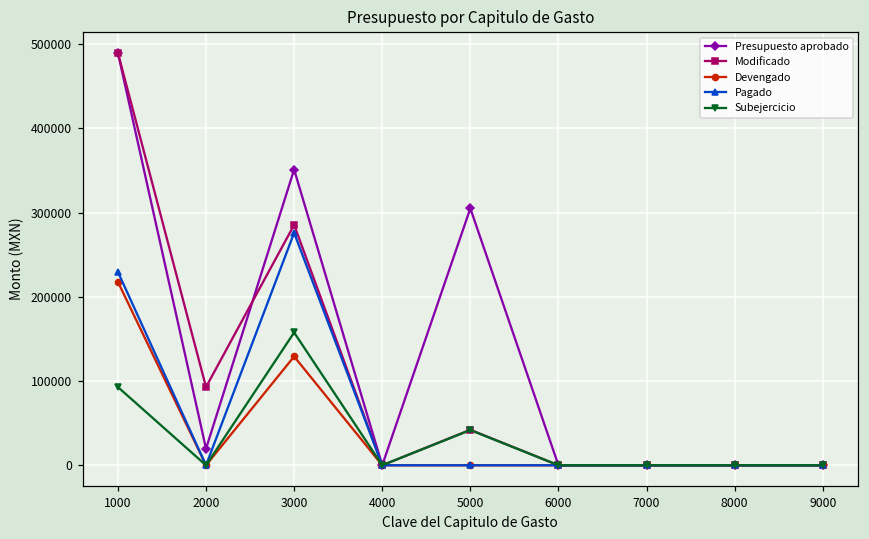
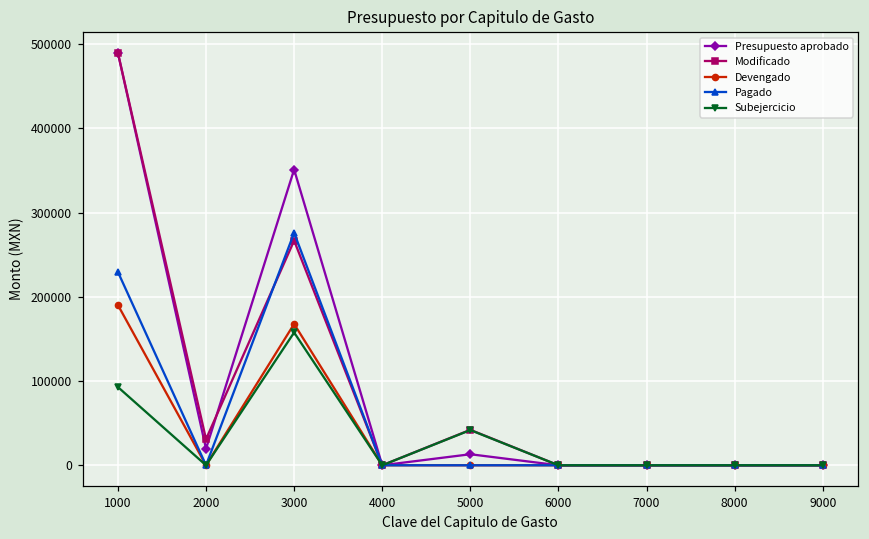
Devengado, 1000: 220000 -> 190000
Modificado, 2000: 90000 -> 30000
Modificado, 3000: 290000 -> 270000
Devengado, 3000: 130000 -> 170000
Presupuesto aprobado, 5000: 310000 -> 10000
